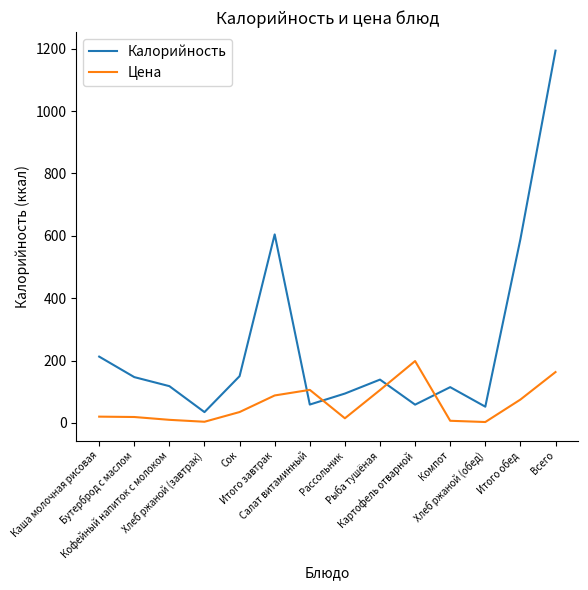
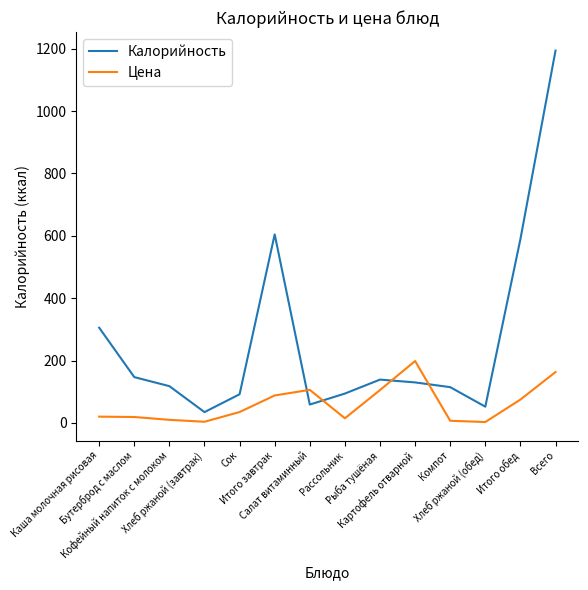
Калорийность, Каша молочная рисовая: 210 -> 310
Калорийность, Сок: 150 -> 90
Калорийность, Картофель отварной: 60 -> 130
